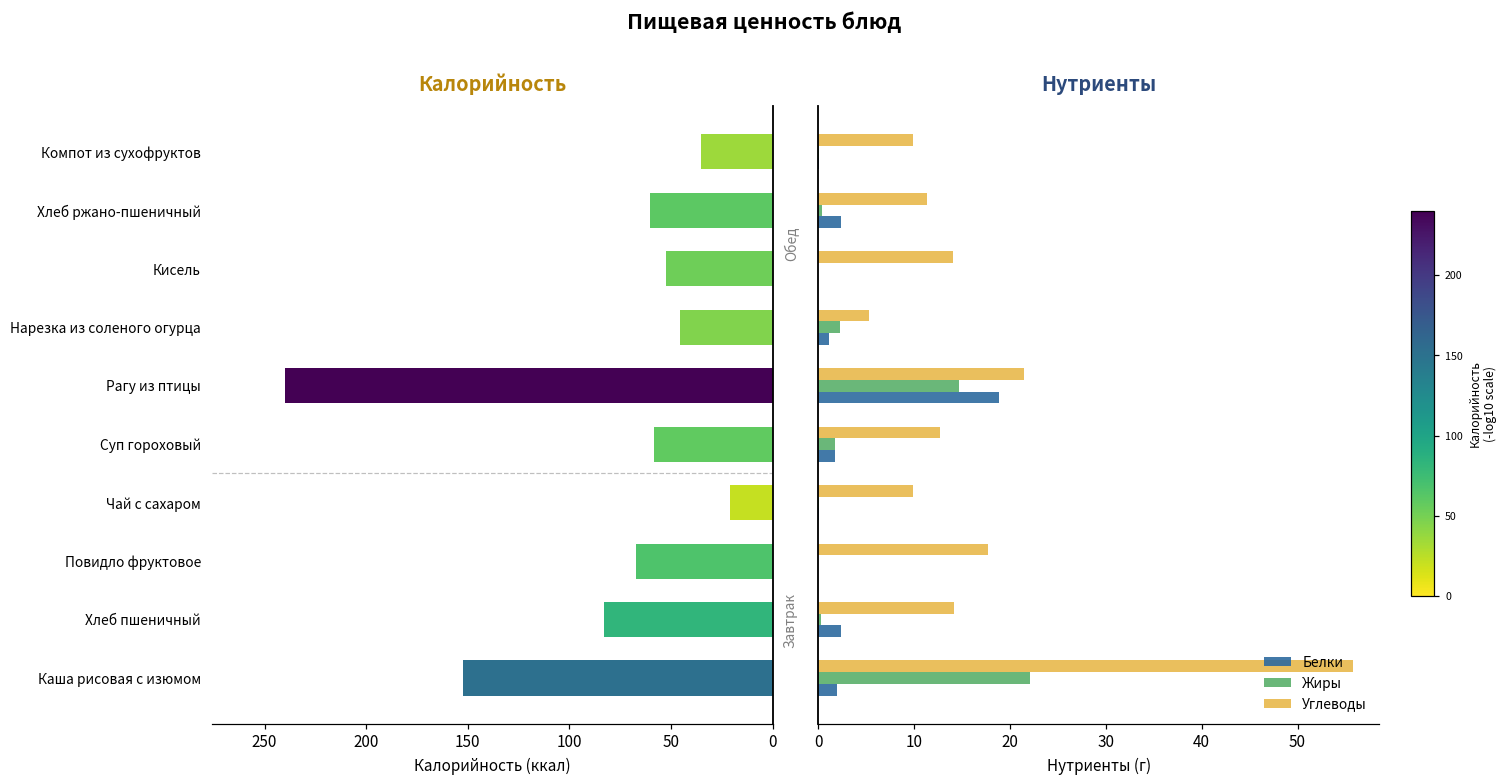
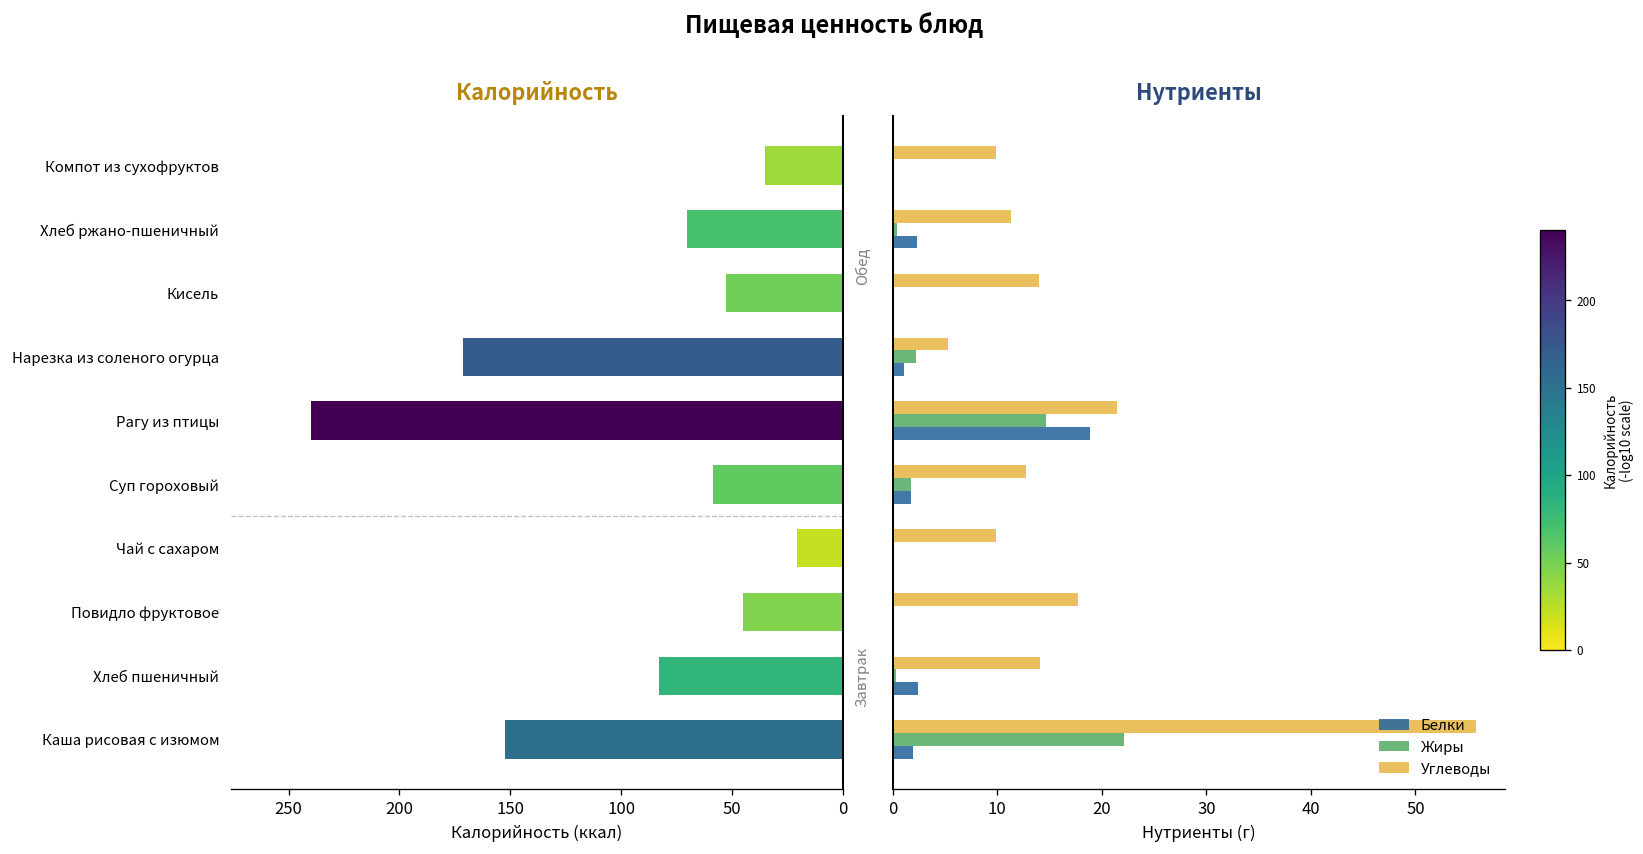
Калорийность, Хлеб ржано-пшеничный: 60 -> 70
Калорийность, Нарезка из соленого огурца: 46 -> 171
Калорийность, Повидло фруктовое: 67 -> 45
